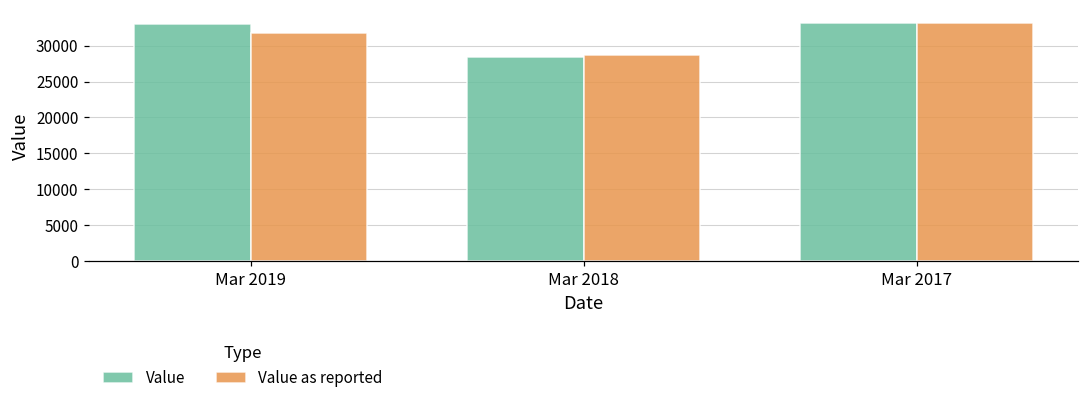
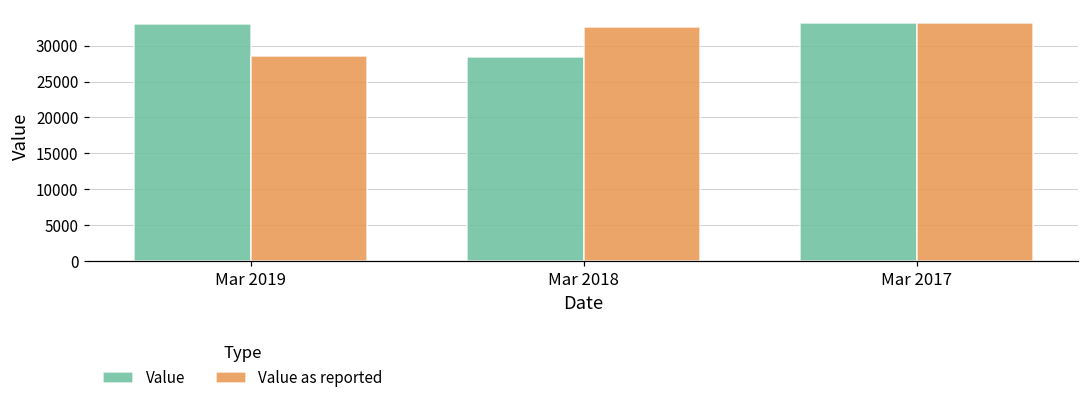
Value as reported, Mar 2019: 32000 -> 29000
Value as reported, Mar 2018: 29000 -> 33000
